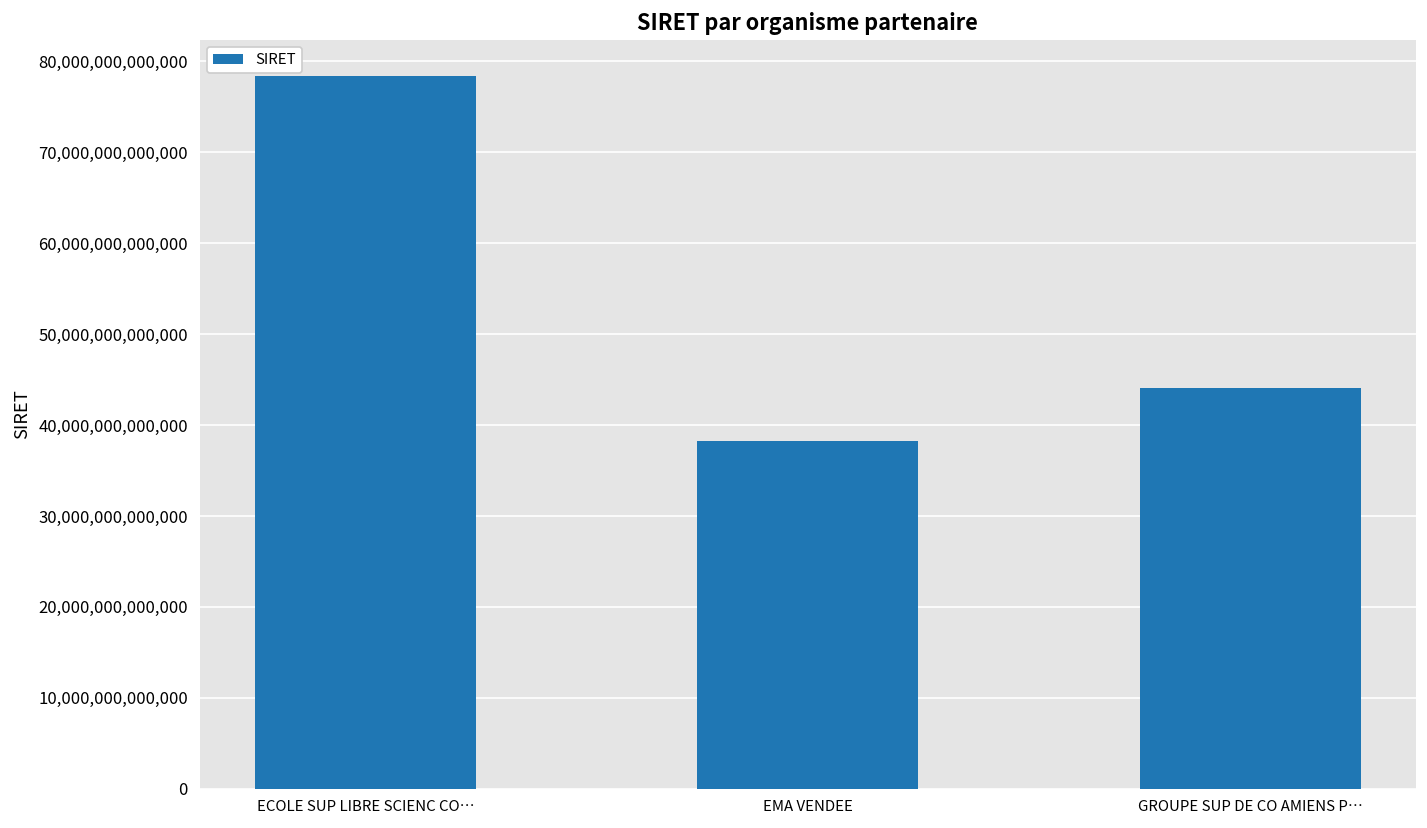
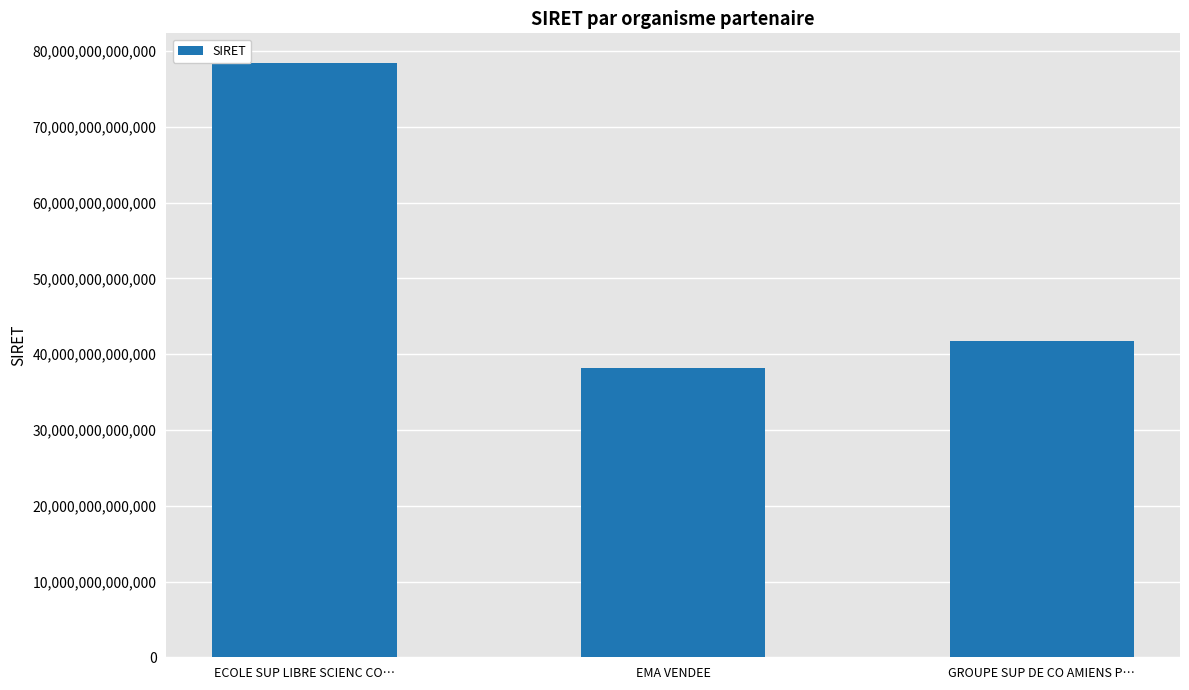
GROUPE SUP DE CO AMIENS P…: 44,000,000,000,000 -> 42,000,000,000,000
